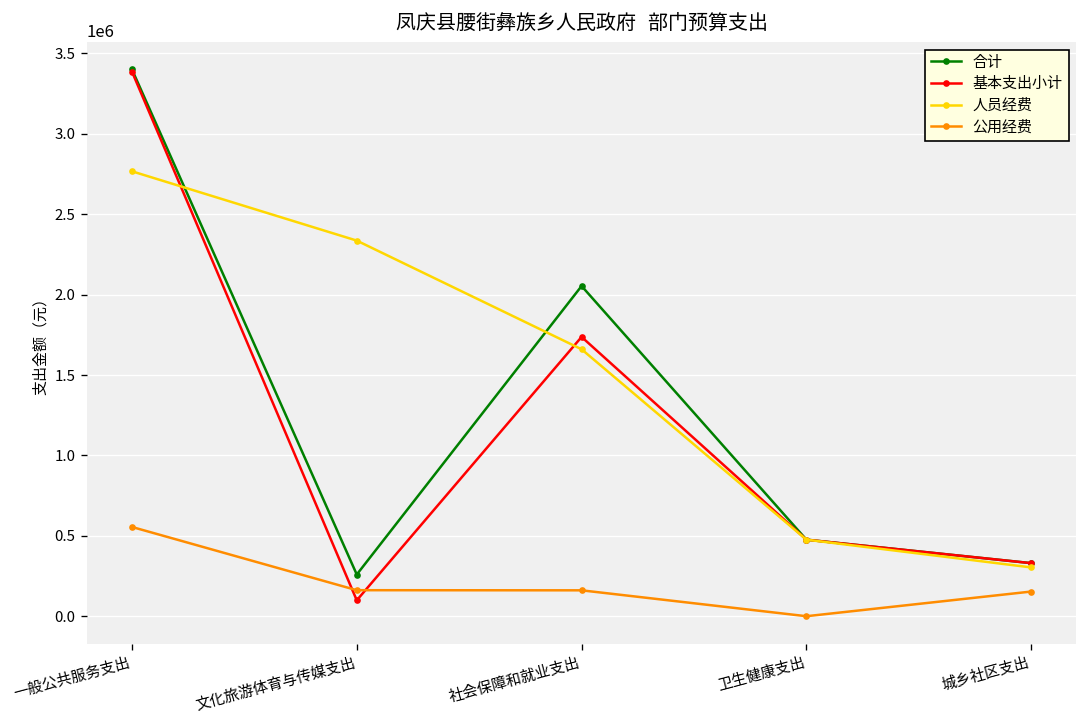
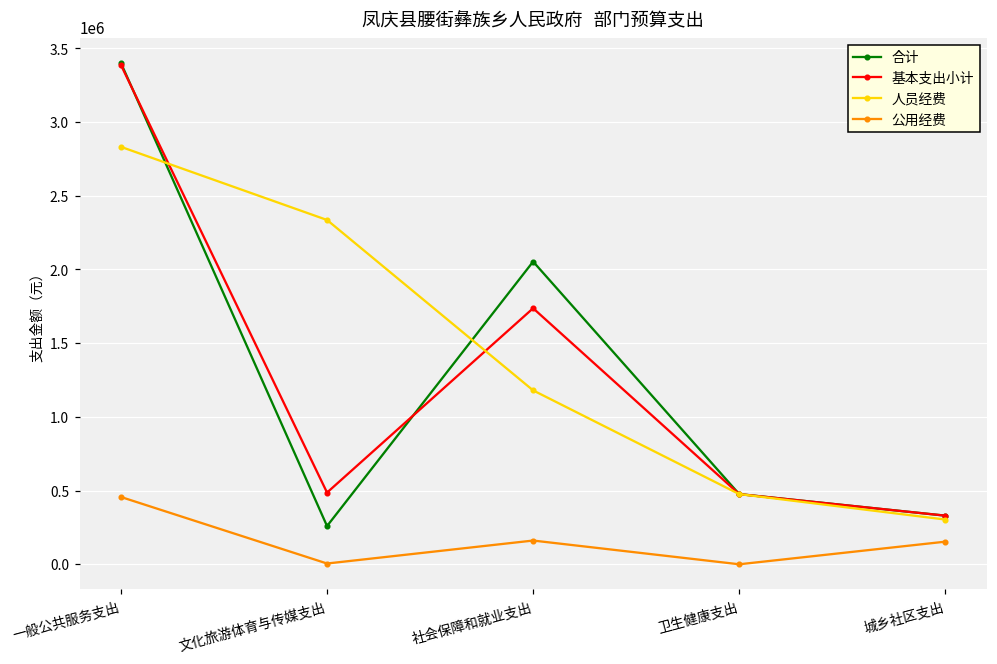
人员经费, 一般公共服务支出: 2770000 -> 2830000
公用经费, 一般公共服务支出: 560000 -> 460000
基本支出小计, 文化旅游体育与传媒支出: 100000 -> 490000
公用经费, 文化旅游体育与传媒支出: 160000 -> 10000
人员经费, 社会保障和就业支出: 1660000 -> 1180000
